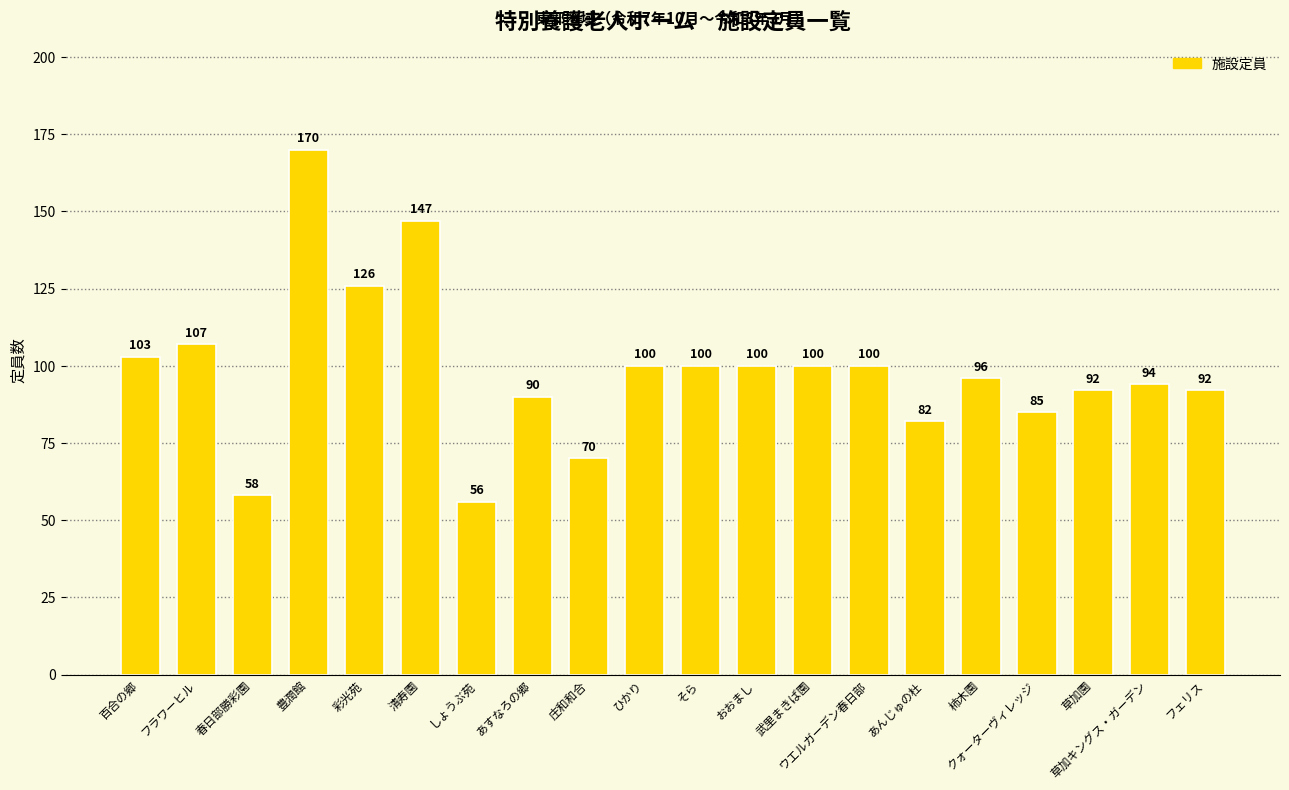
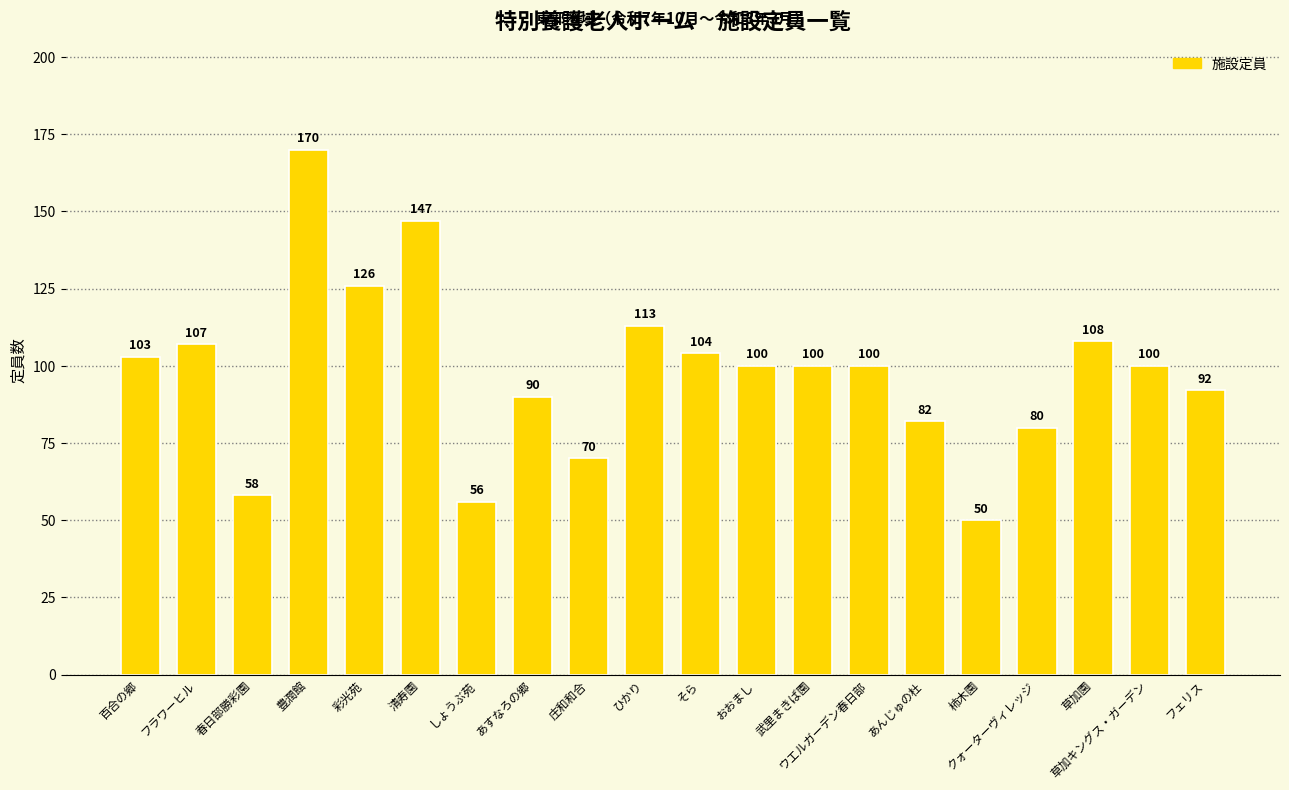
ひかり: 100 -> 113
そら: 100 -> 104
柿木園: 96 -> 50
クォーターヴィレッジ: 85 -> 80
草加園: 92 -> 108
草加キングス・ガーデン: 94 -> 100
